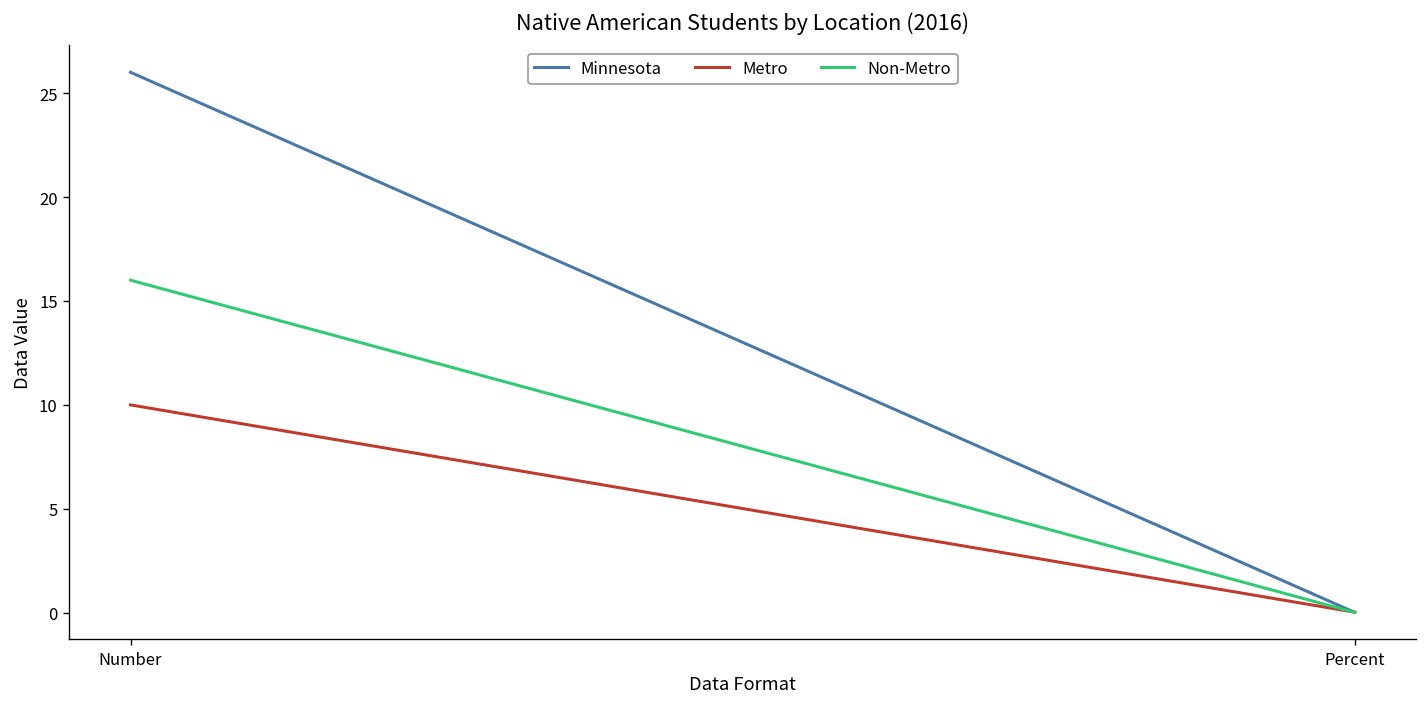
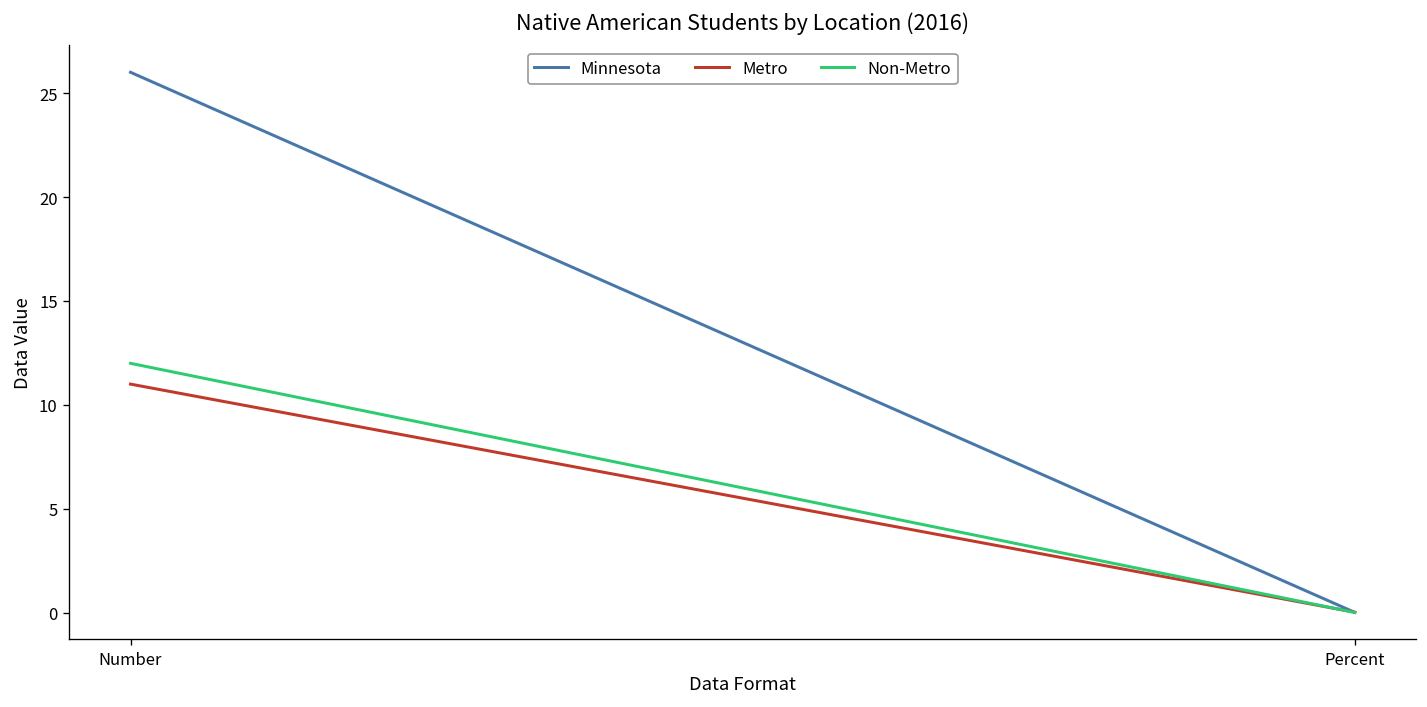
Metro, Number: 10 -> 11
Non-Metro, Number: 16 -> 12
